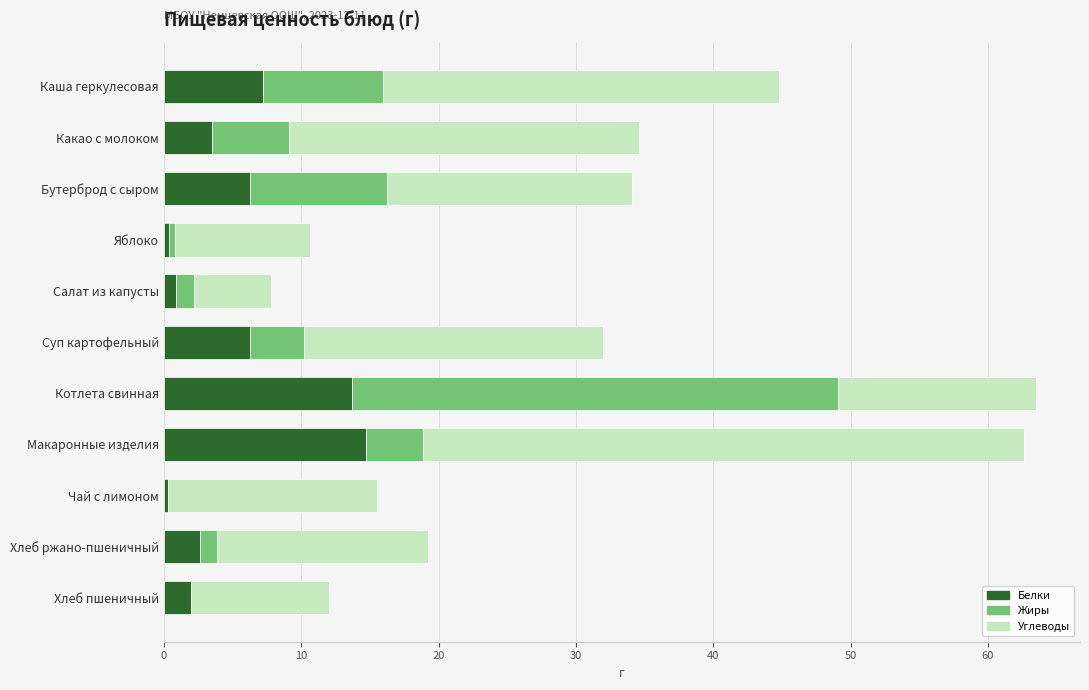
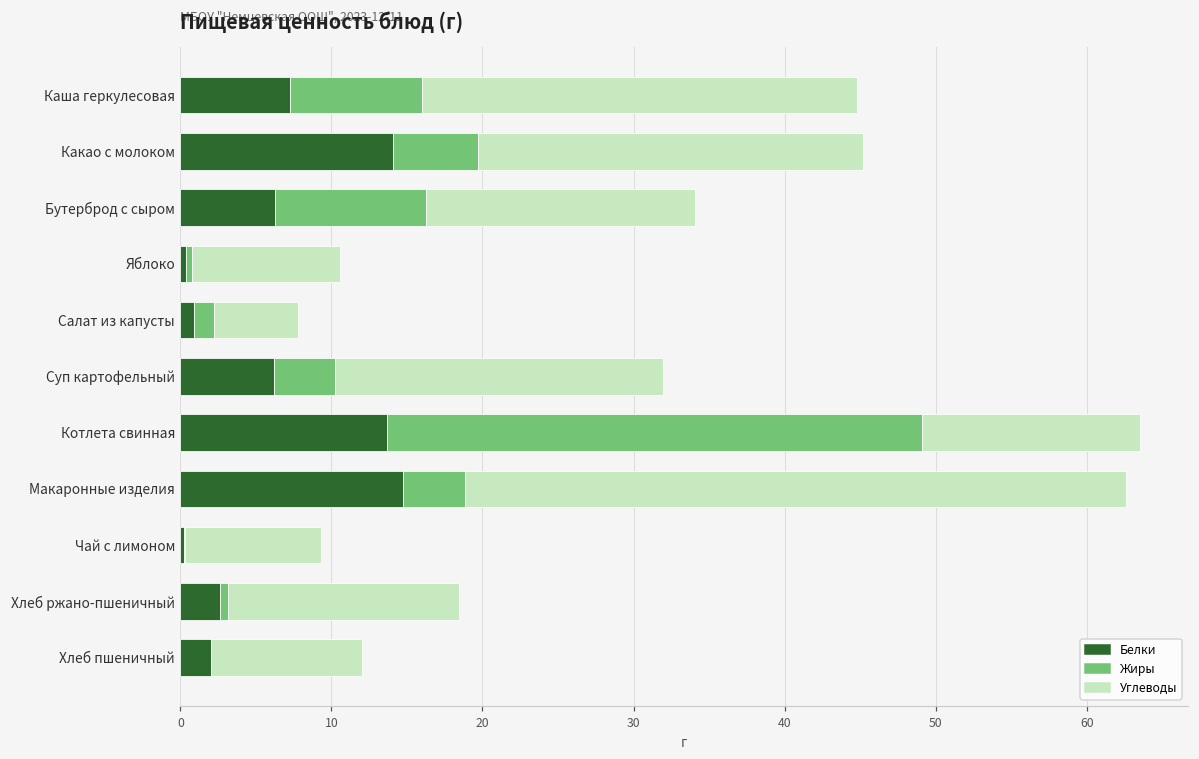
Белки, Какао с молоком: 3.5 -> 14.1
Углеводы, Чай с лимоном: 15.2 -> 9.0
Жиры, Хлеб ржано-пшеничный: 1.2 -> 0.5
